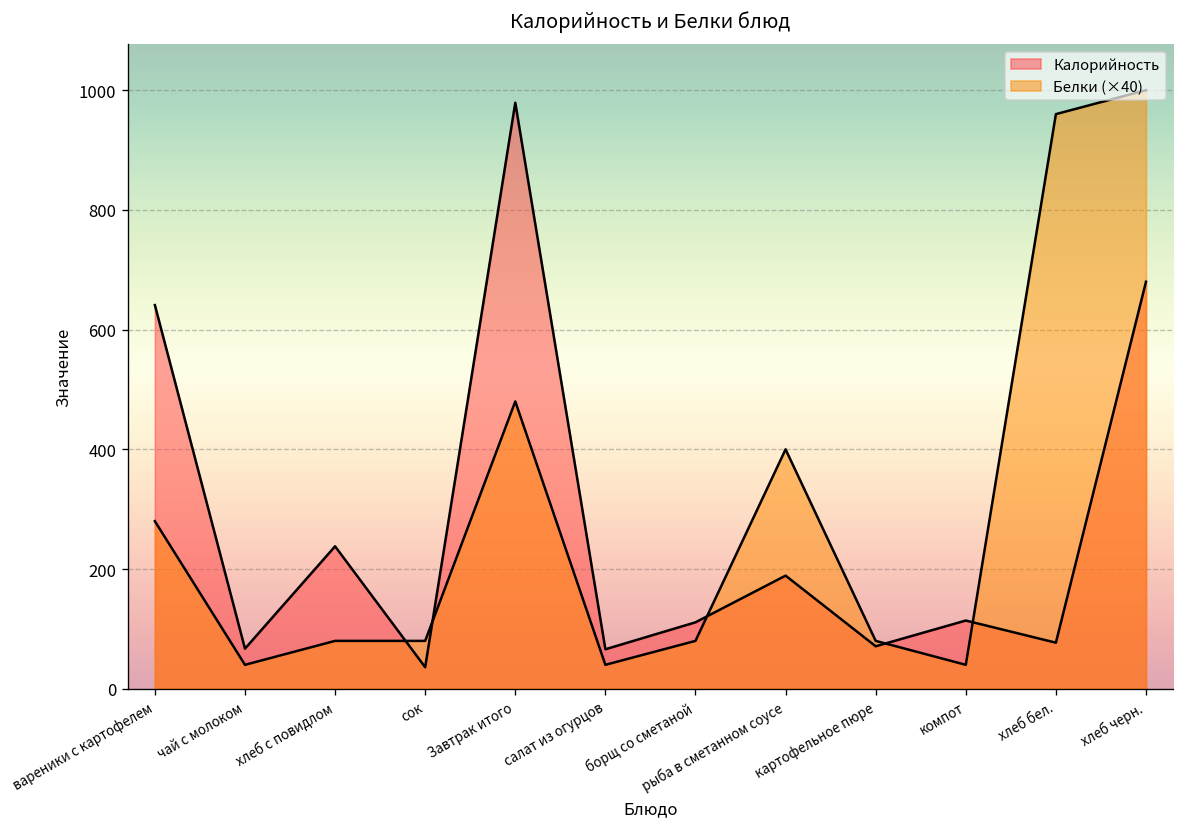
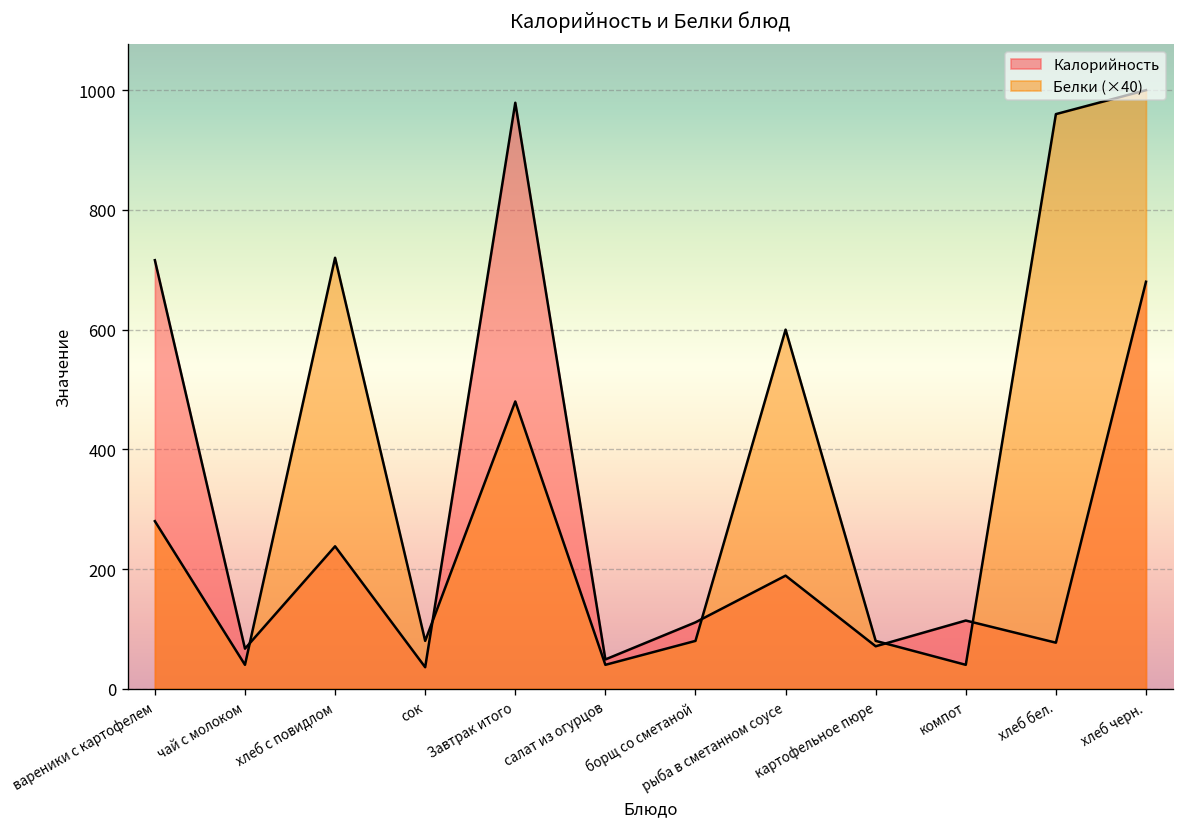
Калорийность, вареники с картофелем: 640 -> 720
Белки (×40), хлеб с повидлом: 80 -> 720
Калорийность, салат из огурцов: 70 -> 50
Белки (×40), рыба в сметанном соусе: 400 -> 600
